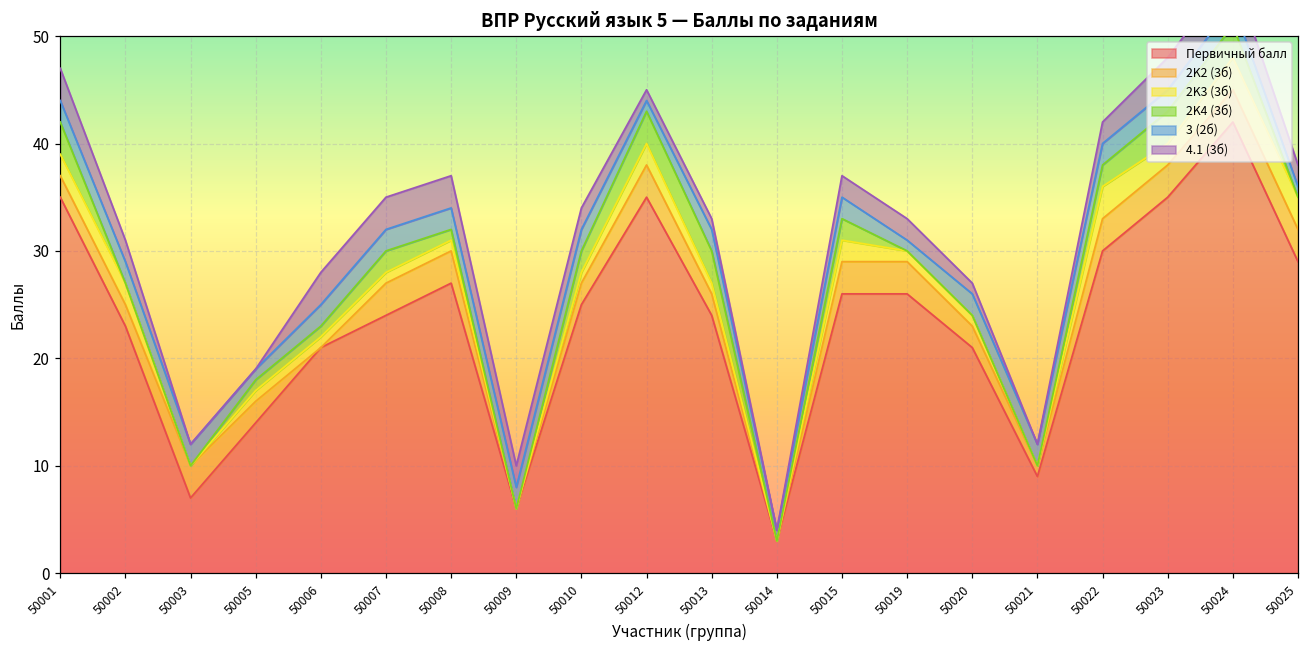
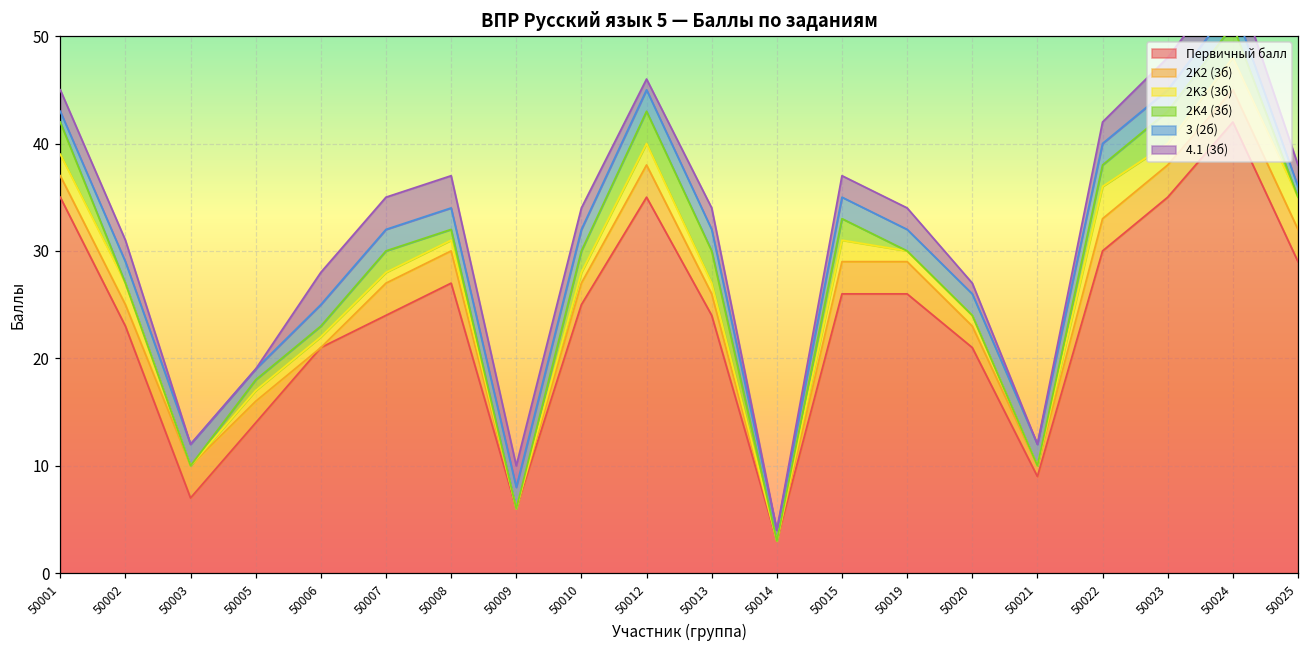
3 (2б), 50001: 2 -> 1
4.1 (3б), 50001: 3 -> 2
3 (2б), 50012: 1 -> 2
4.1 (3б), 50013: 1 -> 2
3 (2б), 50019: 1 -> 2
